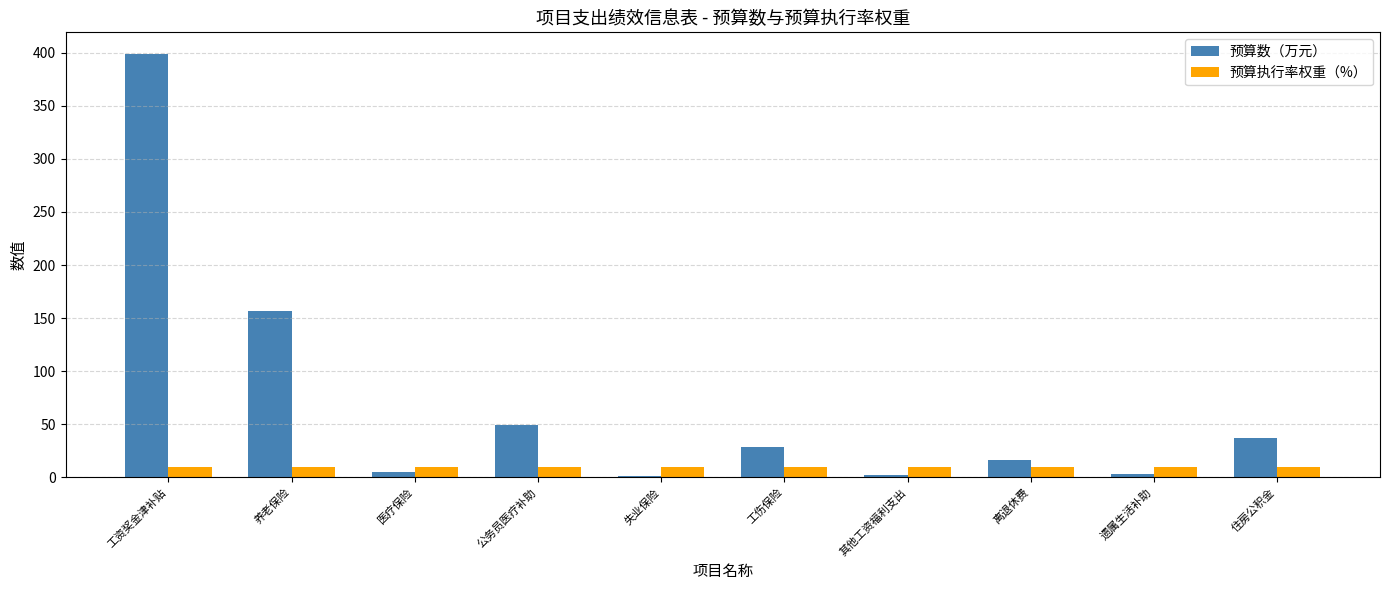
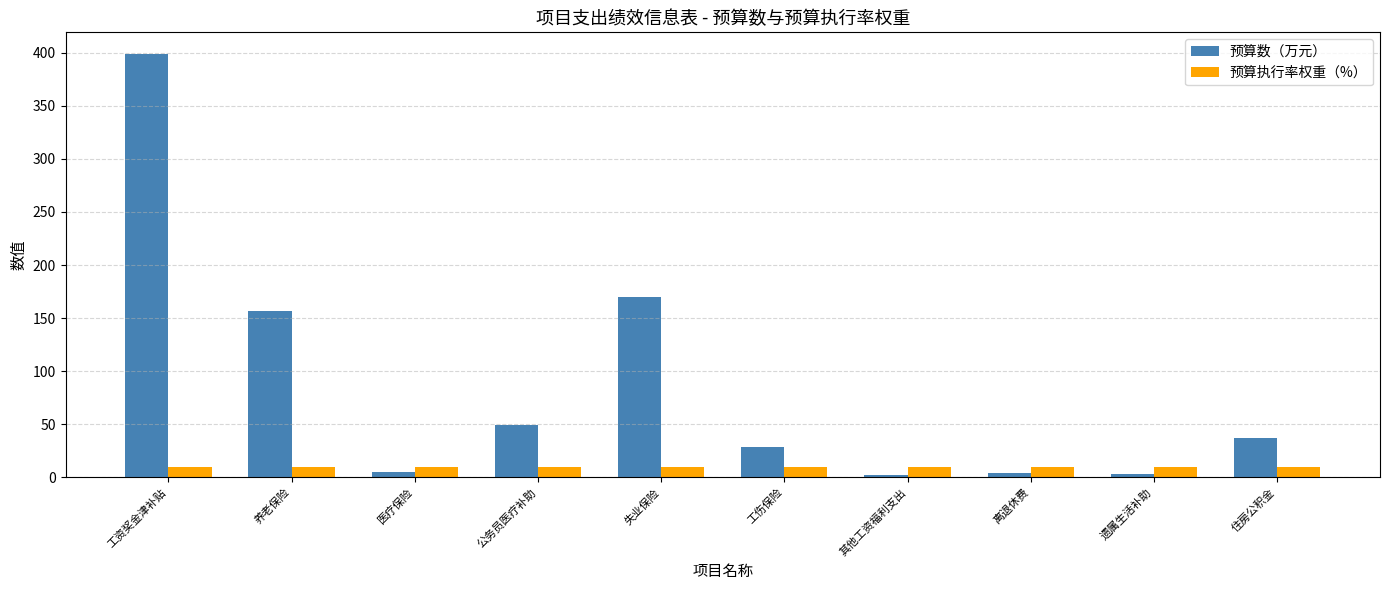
预算数（万元）, 失业保险: 1 -> 170
预算数（万元）, 离退休费: 16 -> 4
